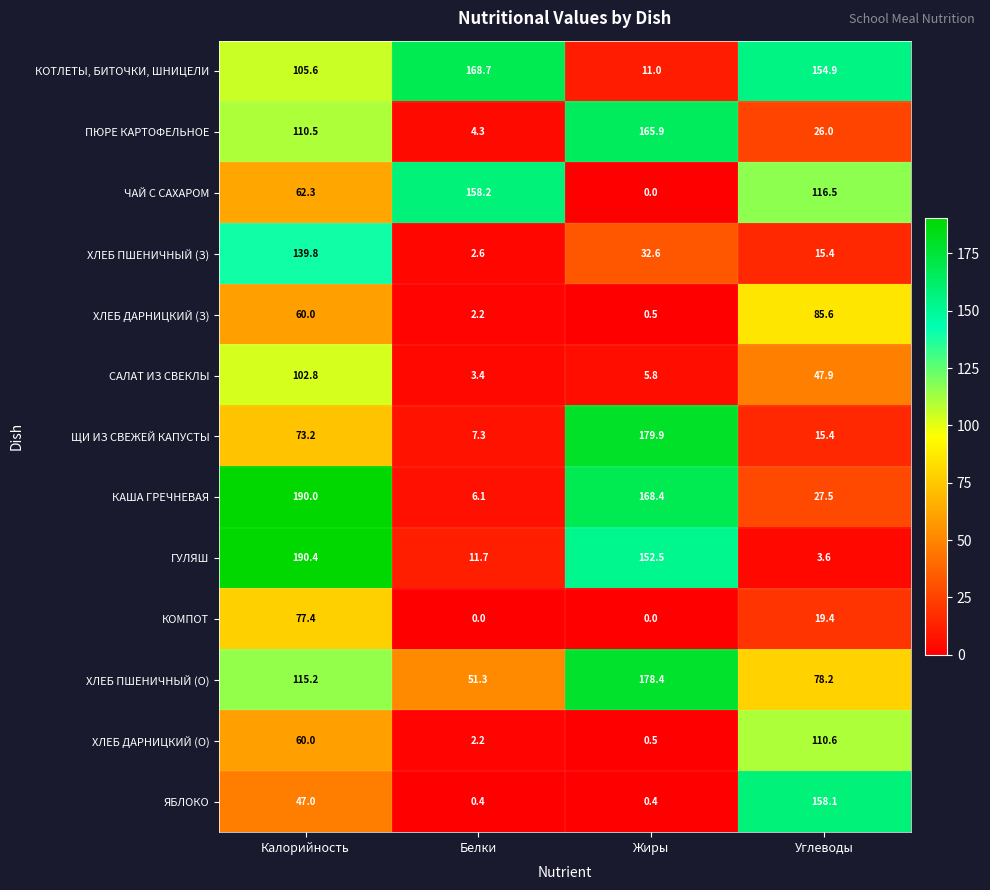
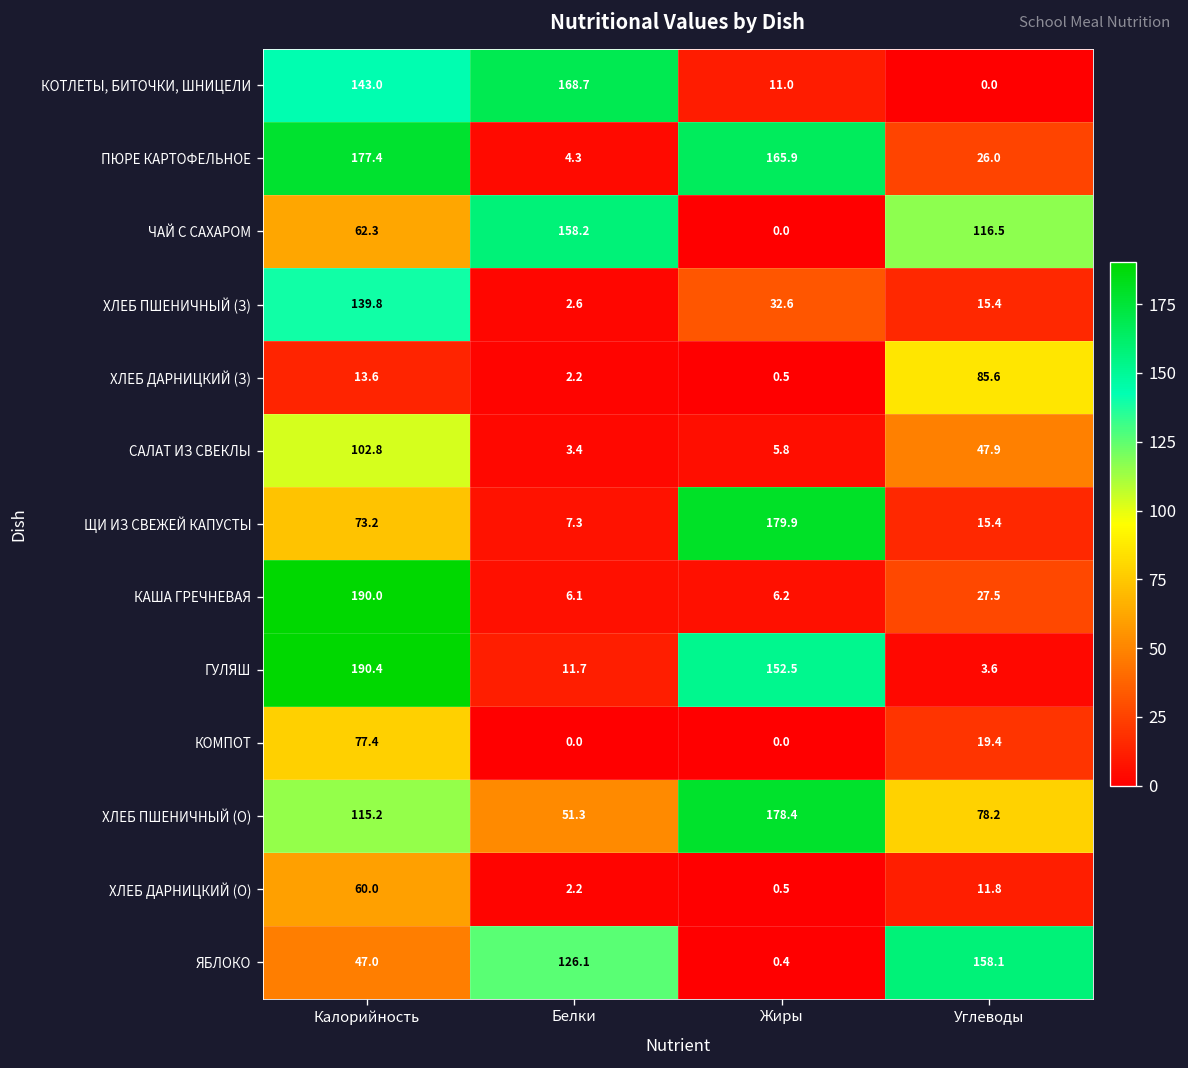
КОТЛЕТЫ, БИТОЧКИ, ШНИЦЕЛИ, Калорийность: 105.6 -> 143.0
КОТЛЕТЫ, БИТОЧКИ, ШНИЦЕЛИ, Углеводы: 154.9 -> 0.0
ПЮРЕ КАРТОФЕЛЬНОЕ, Калорийность: 110.5 -> 177.4
ХЛЕБ ДАРНИЦКИЙ (З), Калорийность: 60.0 -> 13.6
КАША ГРЕЧНЕВАЯ, Жиры: 168.4 -> 6.2
ХЛЕБ ДАРНИЦКИЙ (О), Углеводы: 110.6 -> 11.8
ЯБЛОКО, Белки: 0.4 -> 126.1
